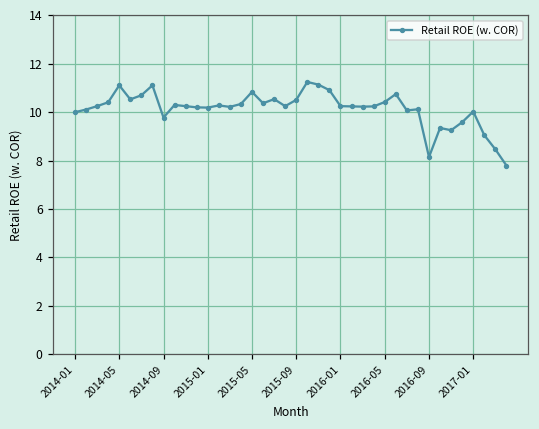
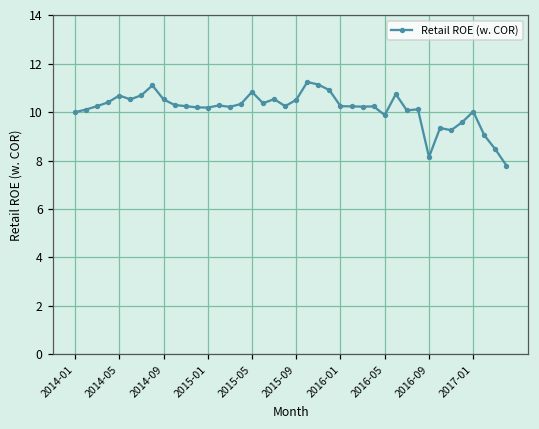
2014-05: 11.1 -> 10.7
2014-09: 9.8 -> 10.5
2016-05: 10.4 -> 9.9
